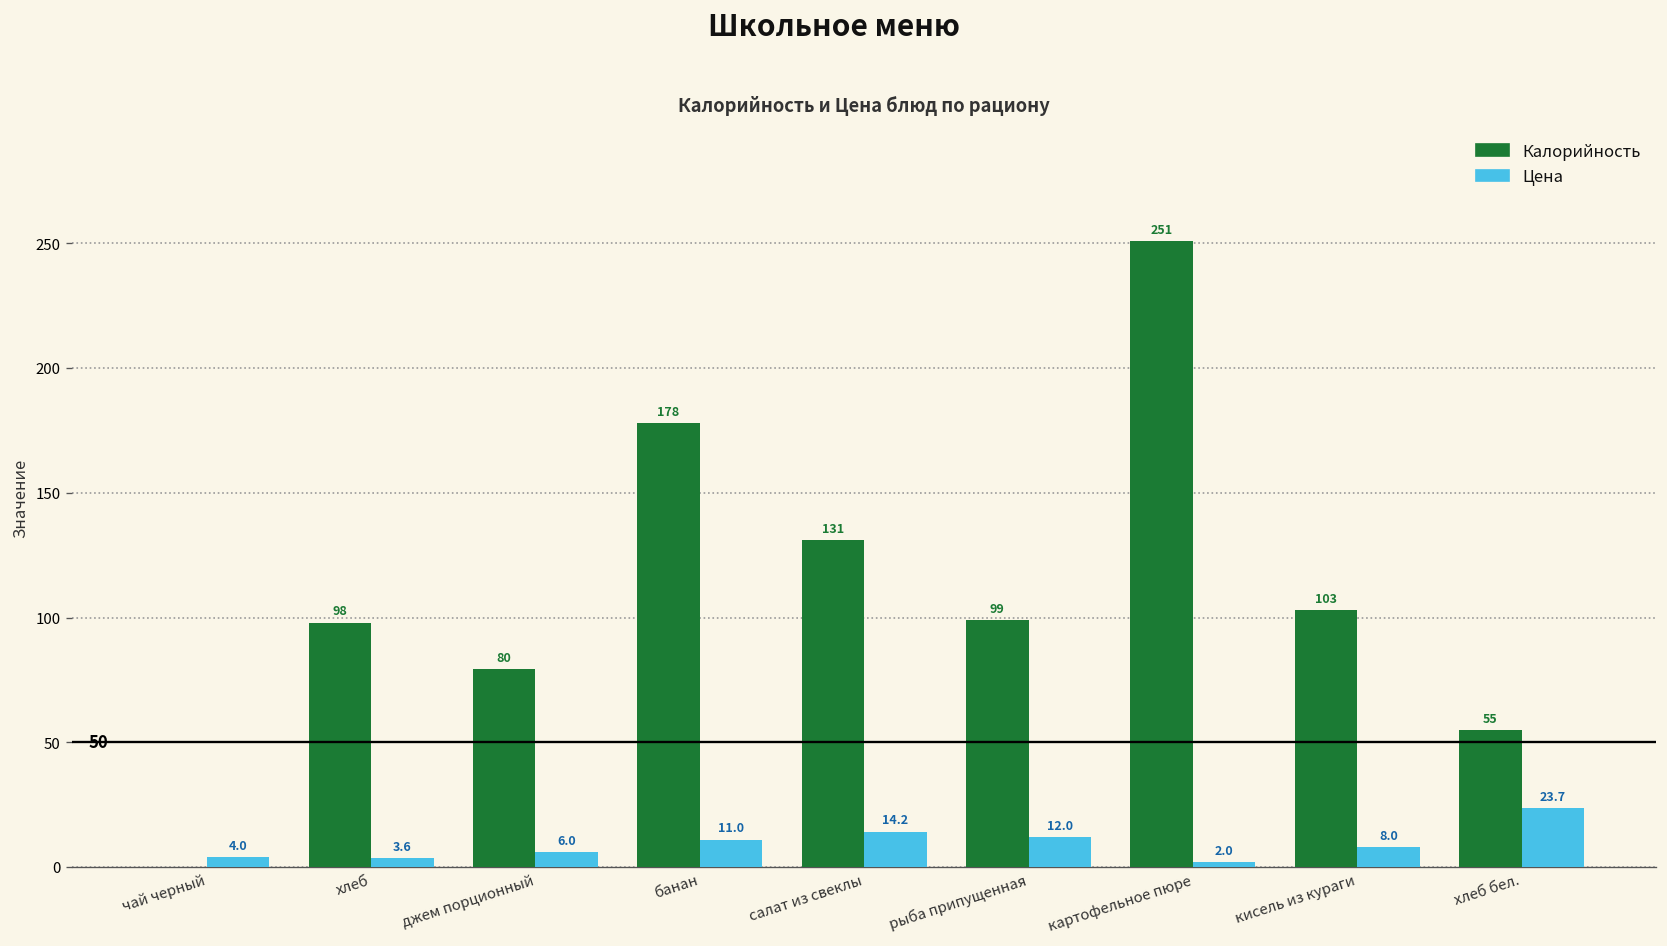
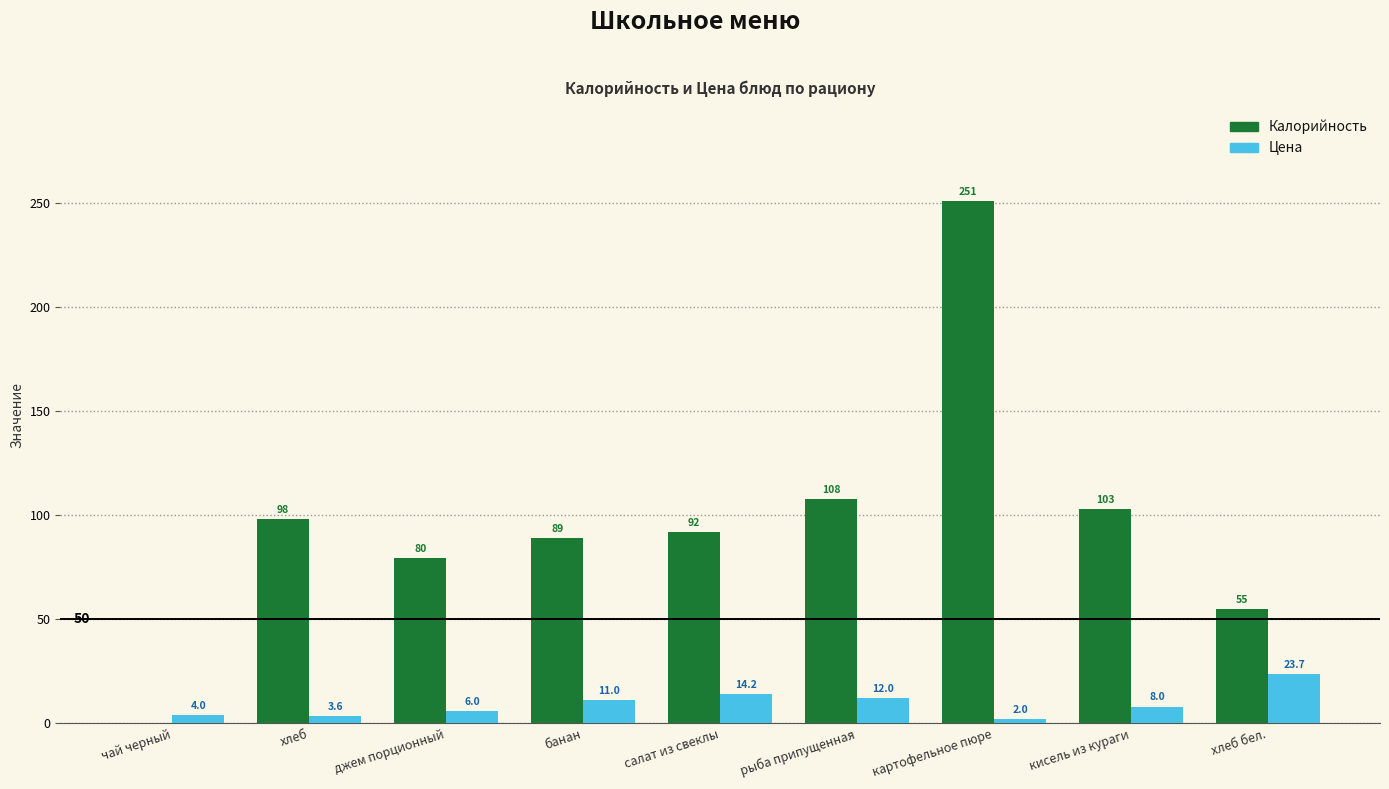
Калорийность, банан: 178 -> 89
Калорийность, салат из свеклы: 131 -> 92
Калорийность, рыба припущенная: 99 -> 108
